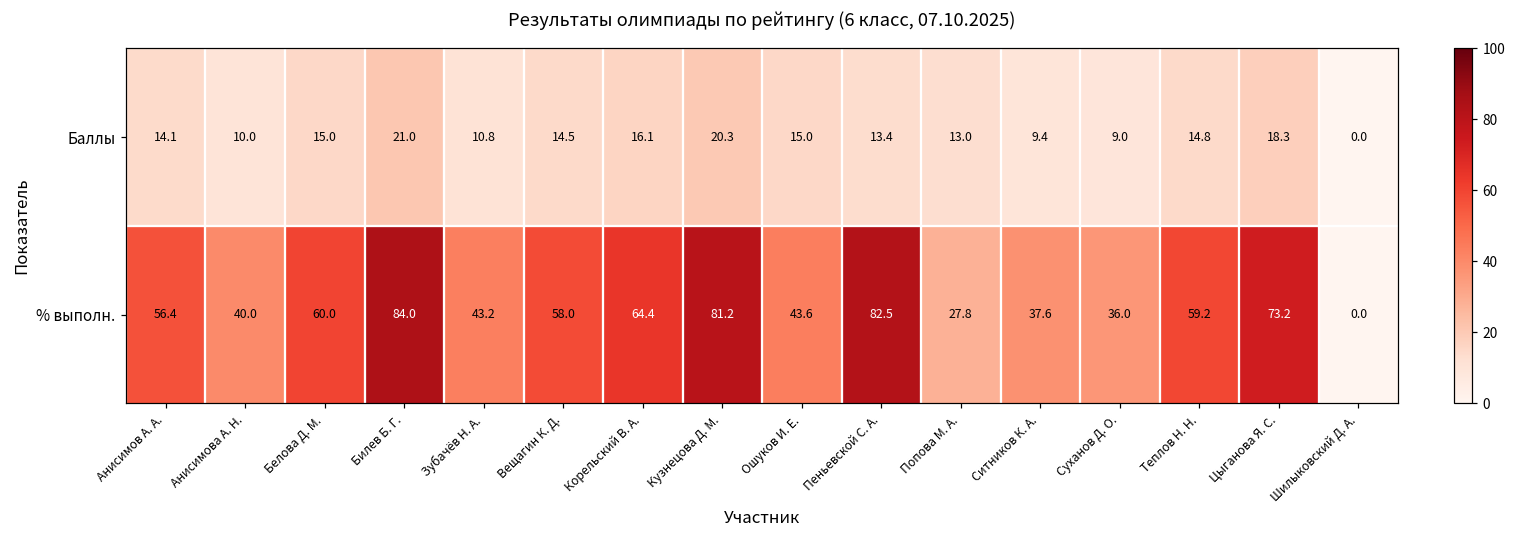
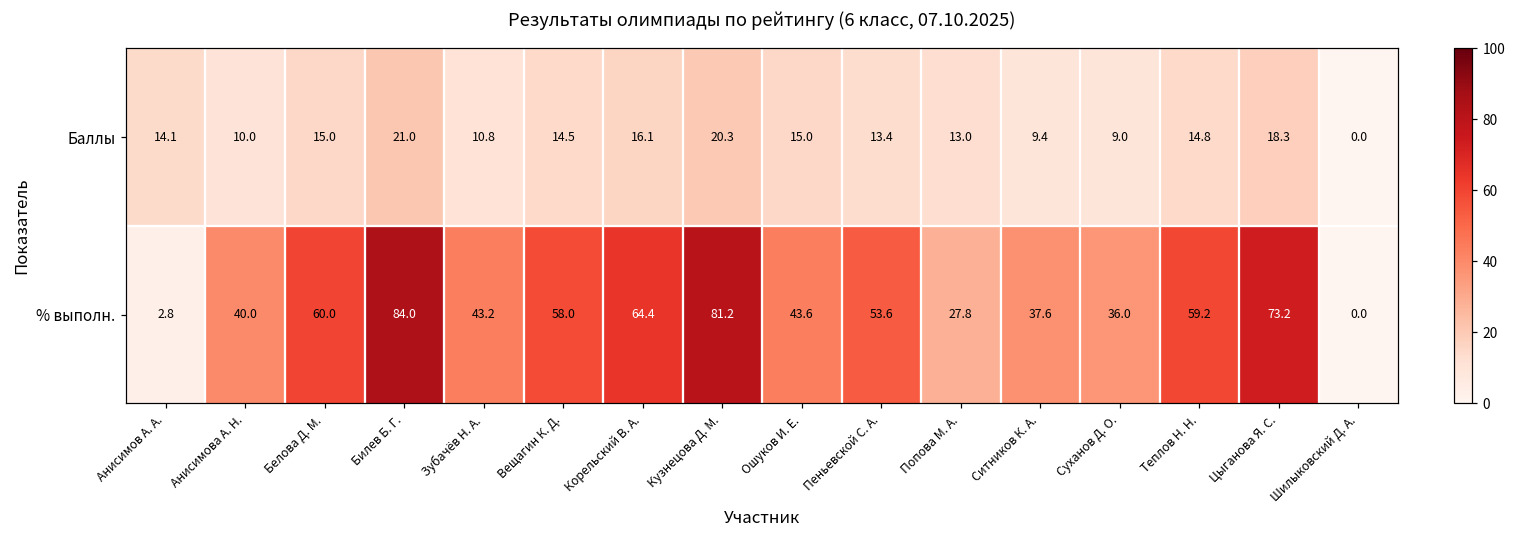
% выполн., Анисимов А. А.: 56.4 -> 2.8
% выполн., Пеньевской С. А.: 82.5 -> 53.6
